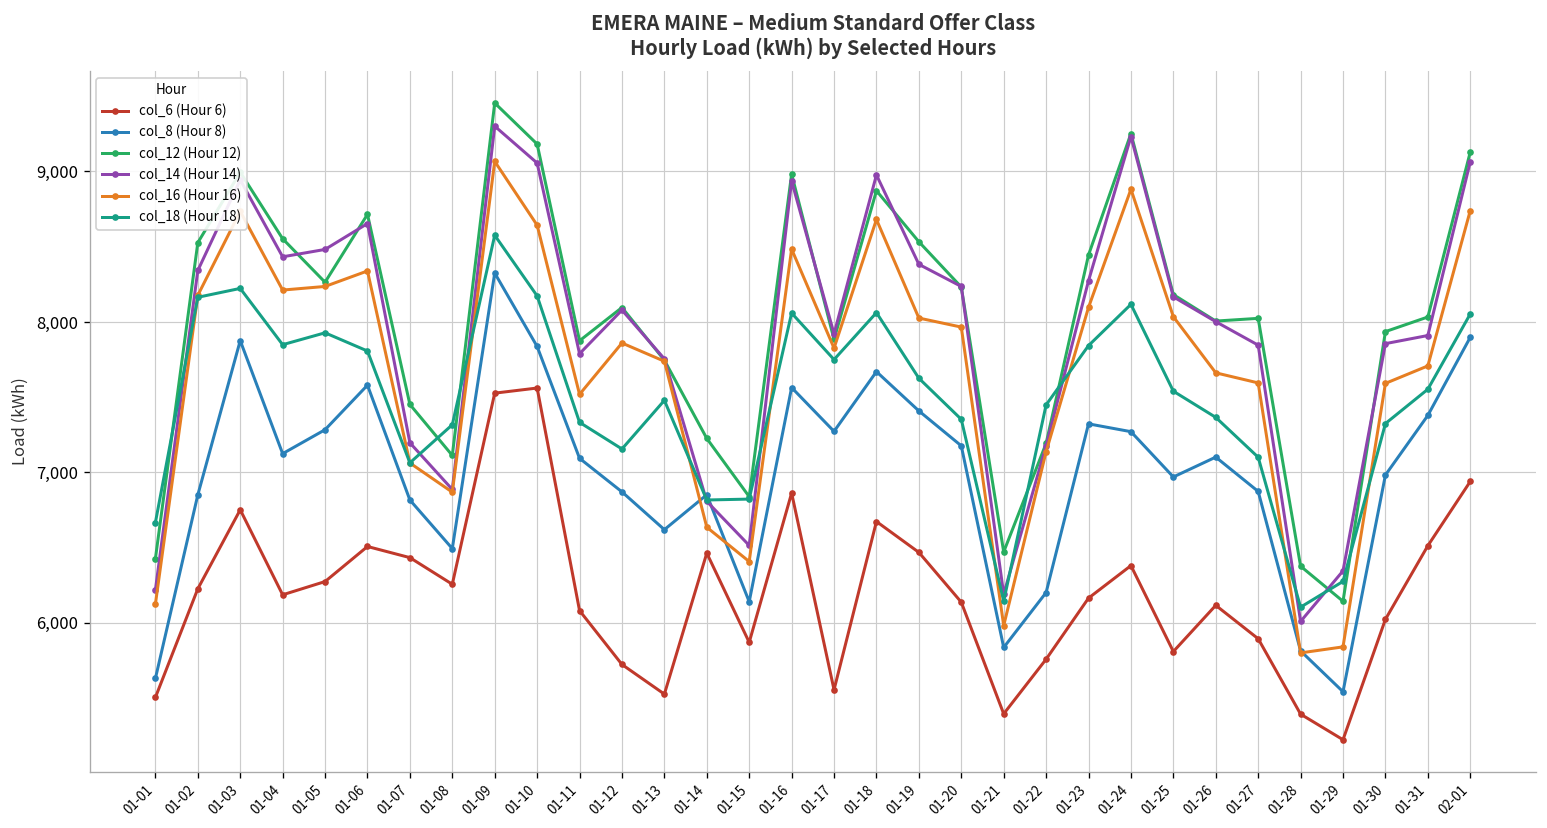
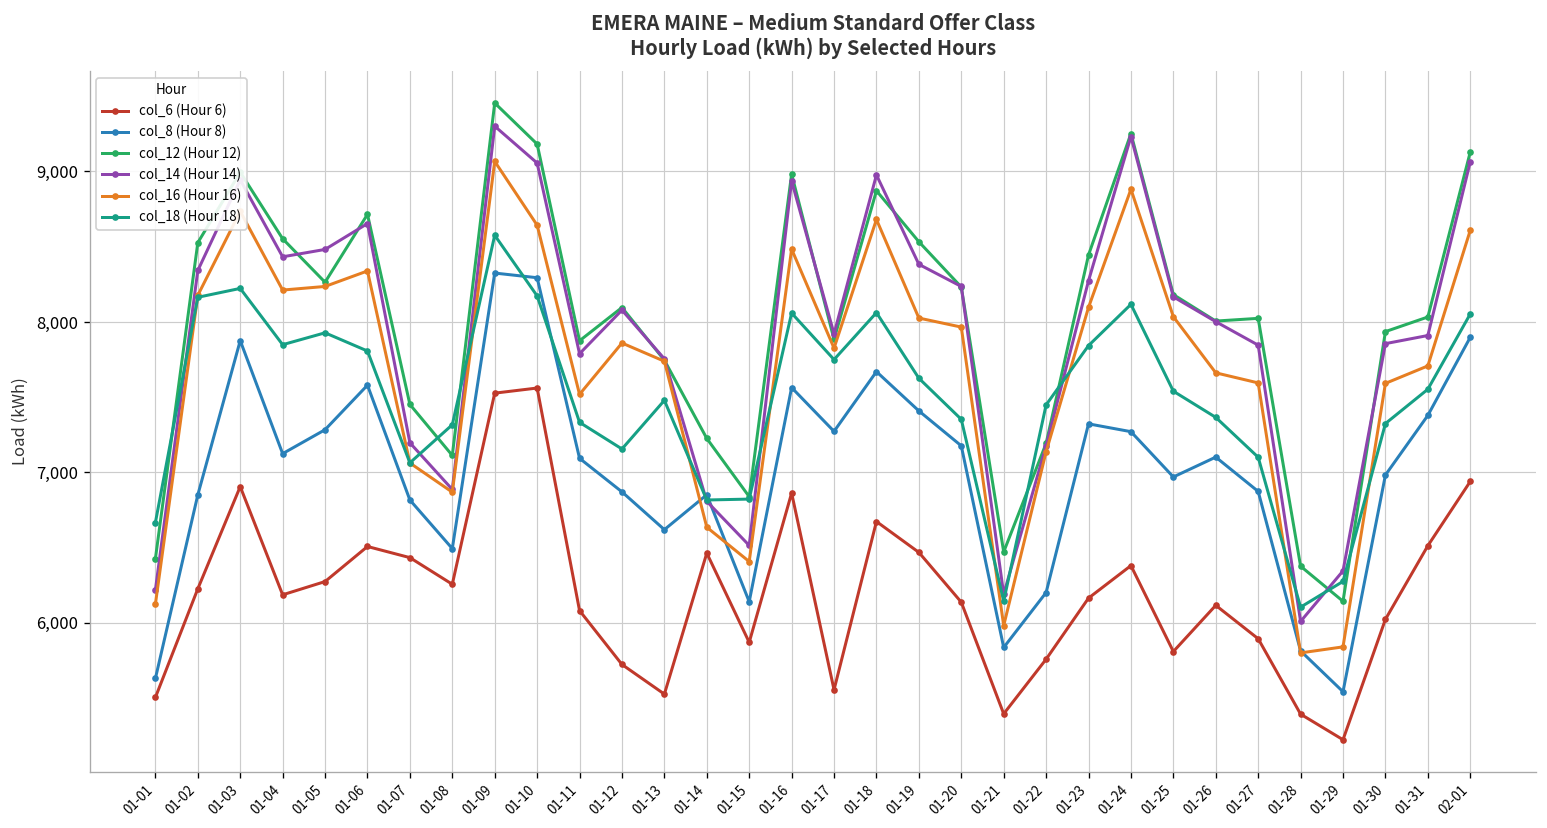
col_6 (Hour 6), 01-03: 6,750 -> 6,910
col_8 (Hour 8), 01-10: 7,840 -> 8,290
col_16 (Hour 16), 02-01: 8,740 -> 8,610
